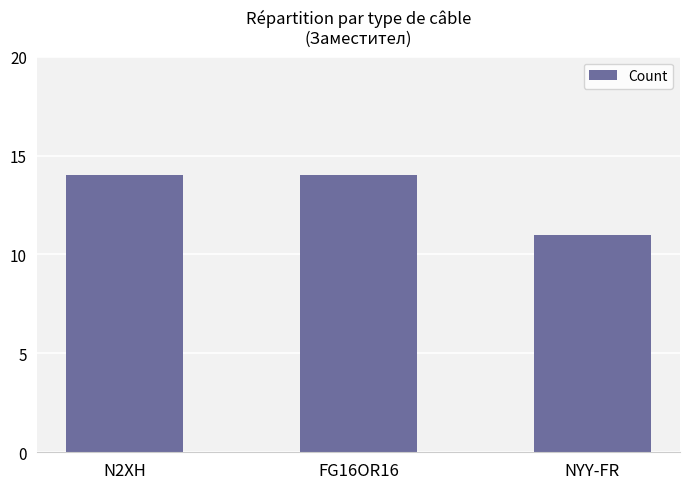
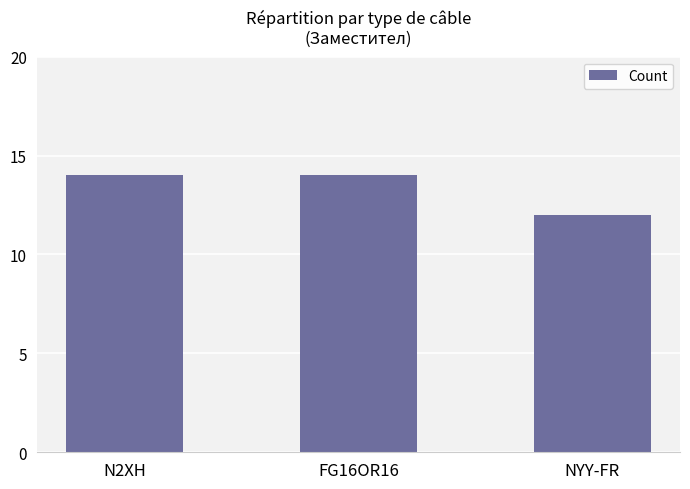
NYY-FR: 11 -> 12
